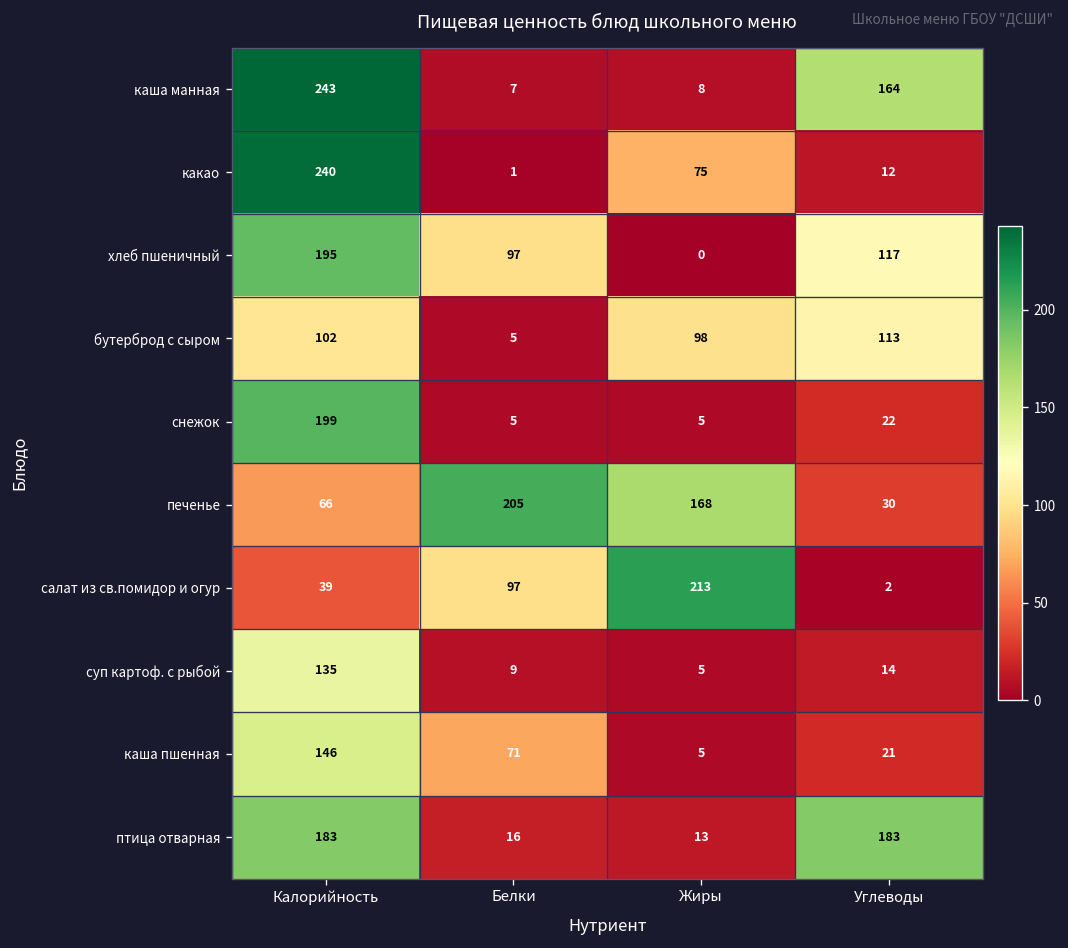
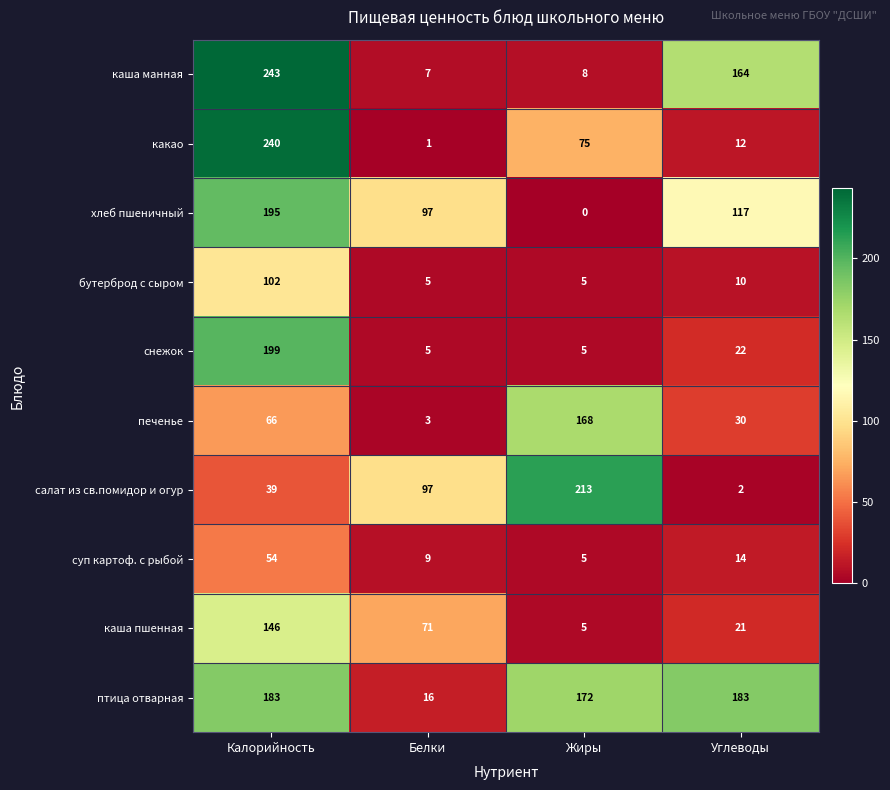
бутерброд с сыром, Жиры: 98 -> 5
бутерброд с сыром, Углеводы: 113 -> 10
печенье, Белки: 205 -> 3
суп картоф. с рыбой, Калорийность: 135 -> 54
птица отварная, Жиры: 13 -> 172
